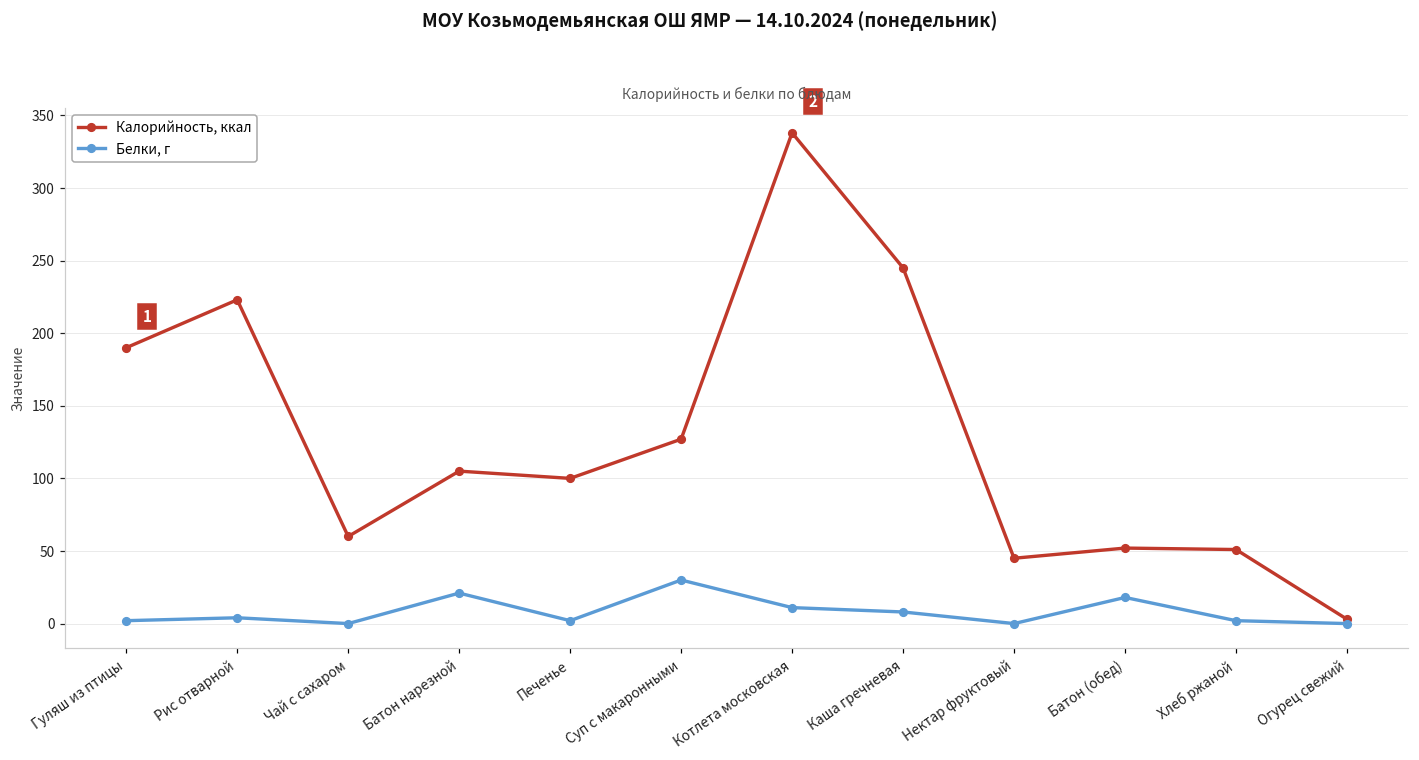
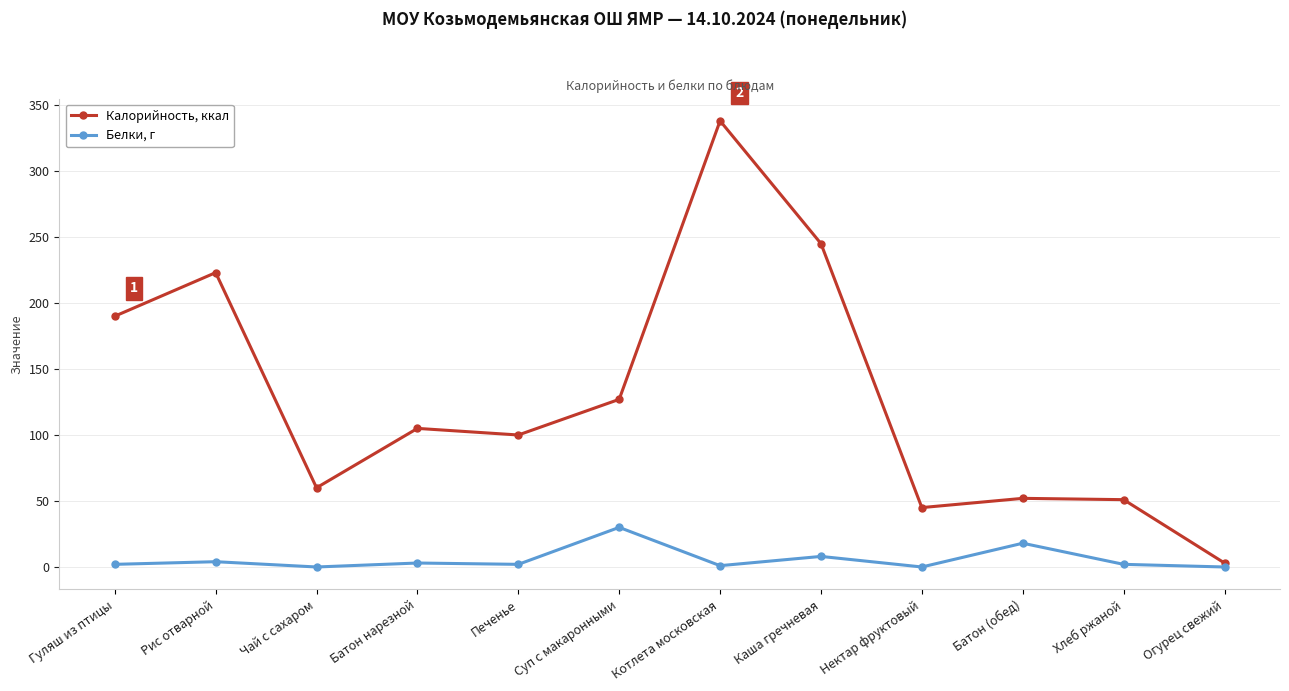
Белки, г, Батон нарезной: 21 -> 3
Белки, г, Котлета московская: 11 -> 1
